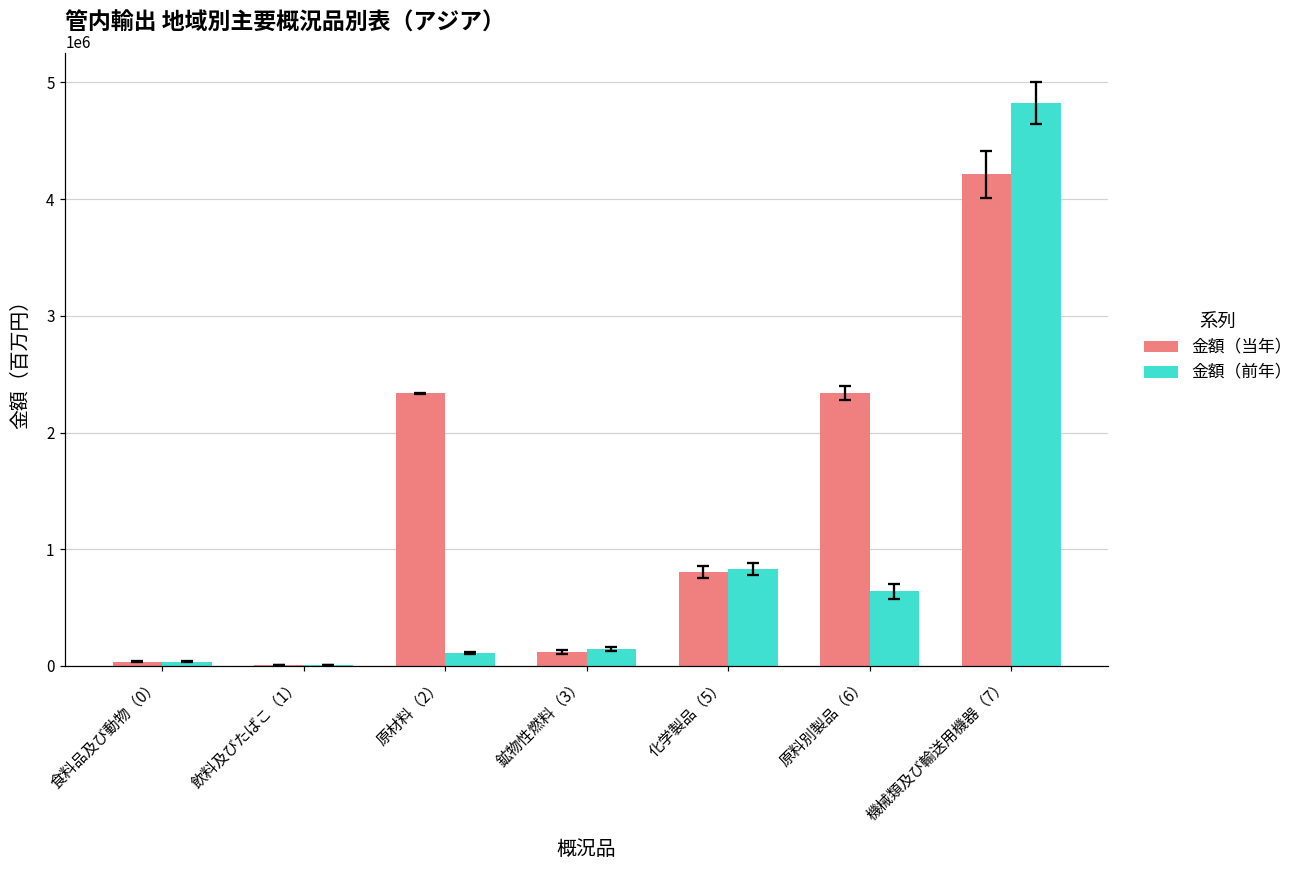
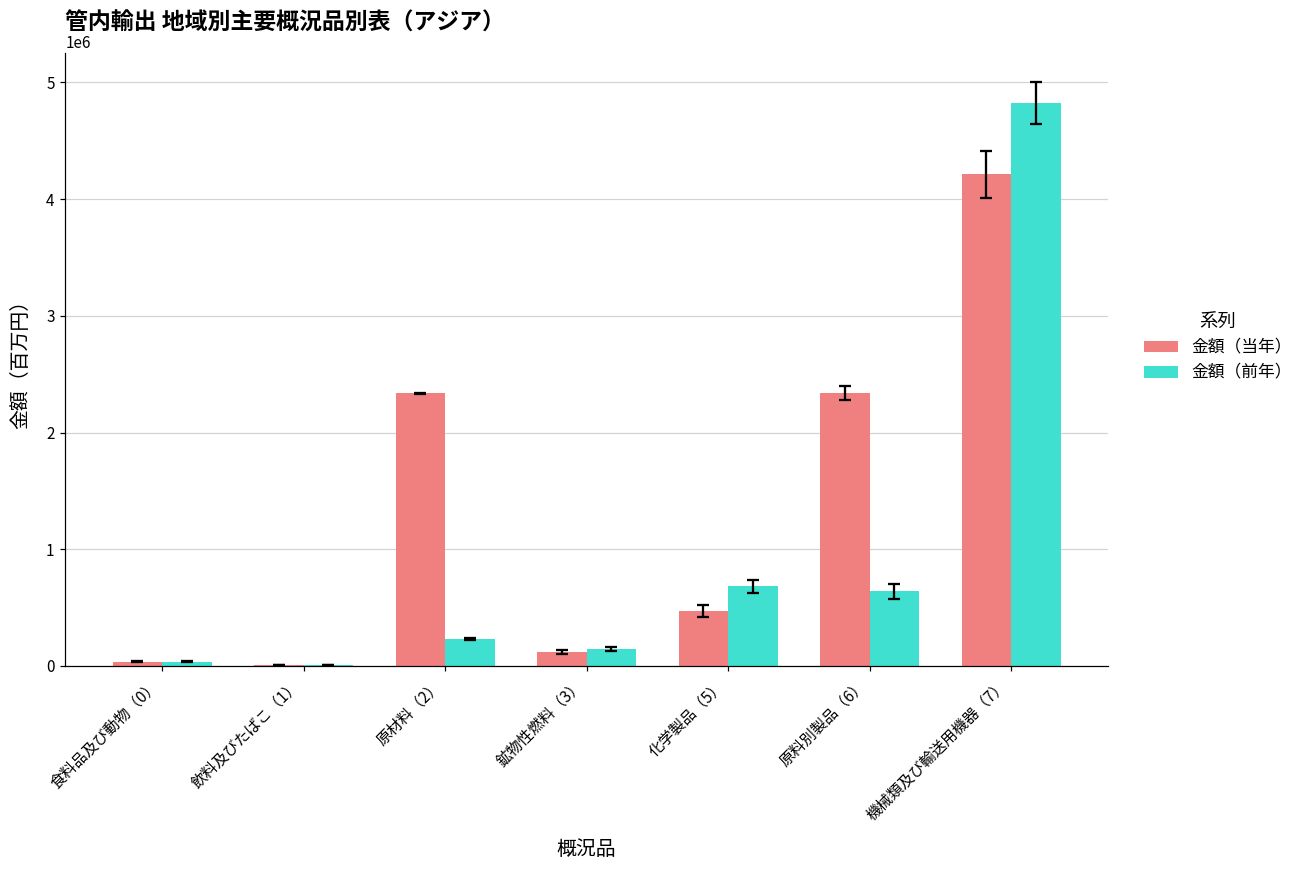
金額（前年）, 原材料（2）: 110000 -> 230000
金額（当年）, 化学製品（5）: 800000 -> 470000
金額（前年）, 化学製品（5）: 830000 -> 680000
